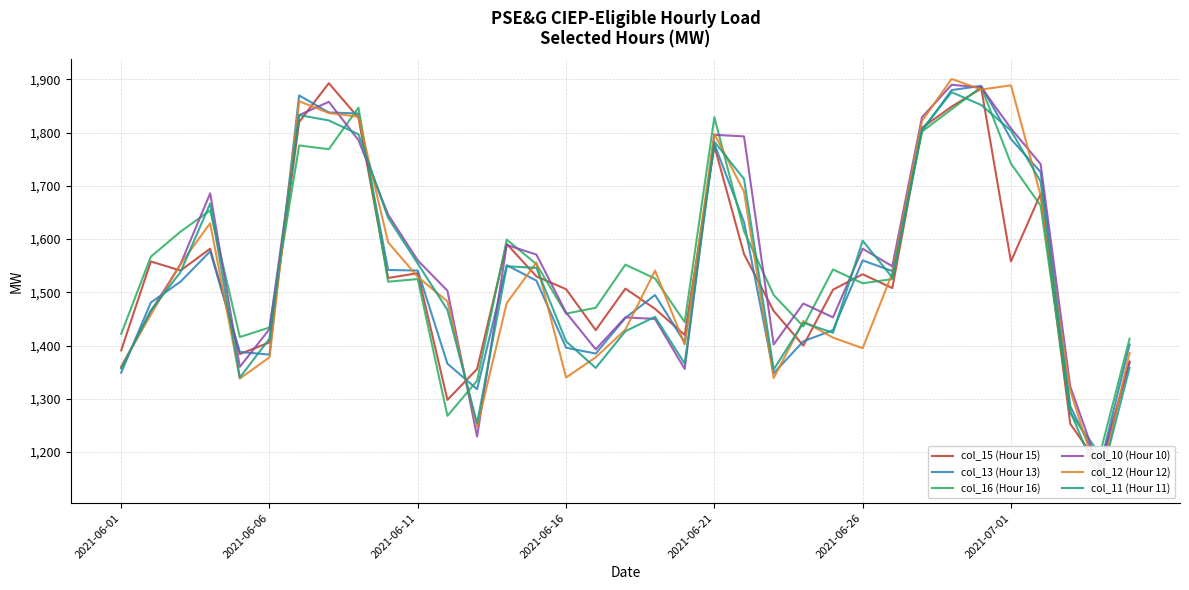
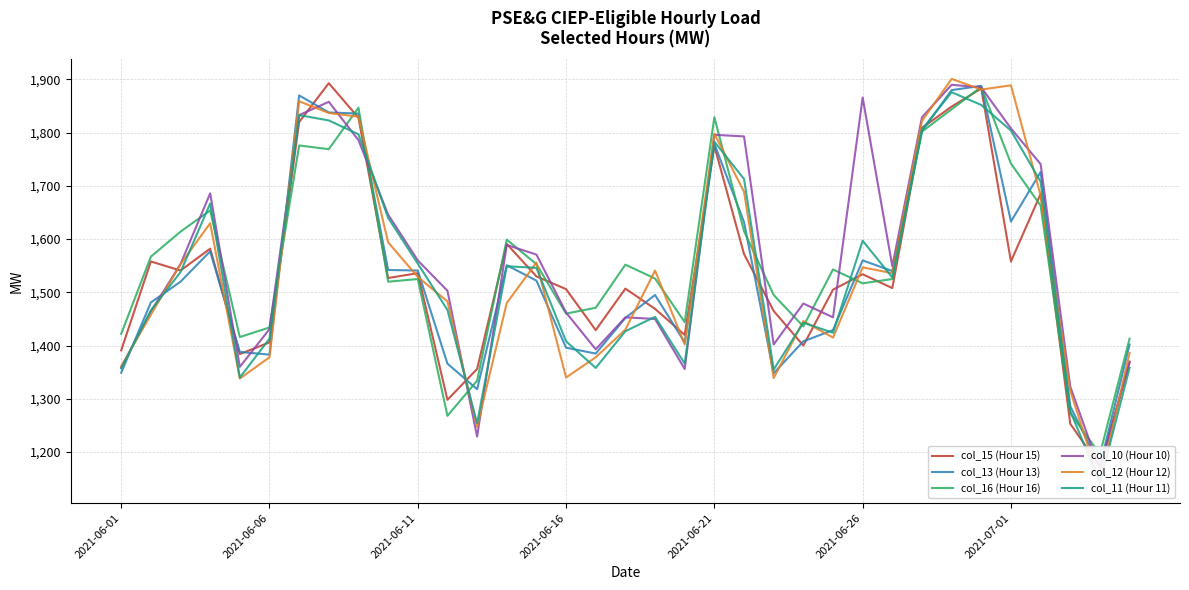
col_10 (Hour 10), 2021-06-26: 1,580 -> 1,870
col_12 (Hour 12), 2021-06-26: 1,400 -> 1,550
col_13 (Hour 13), 2021-07-01: 1,790 -> 1,630
